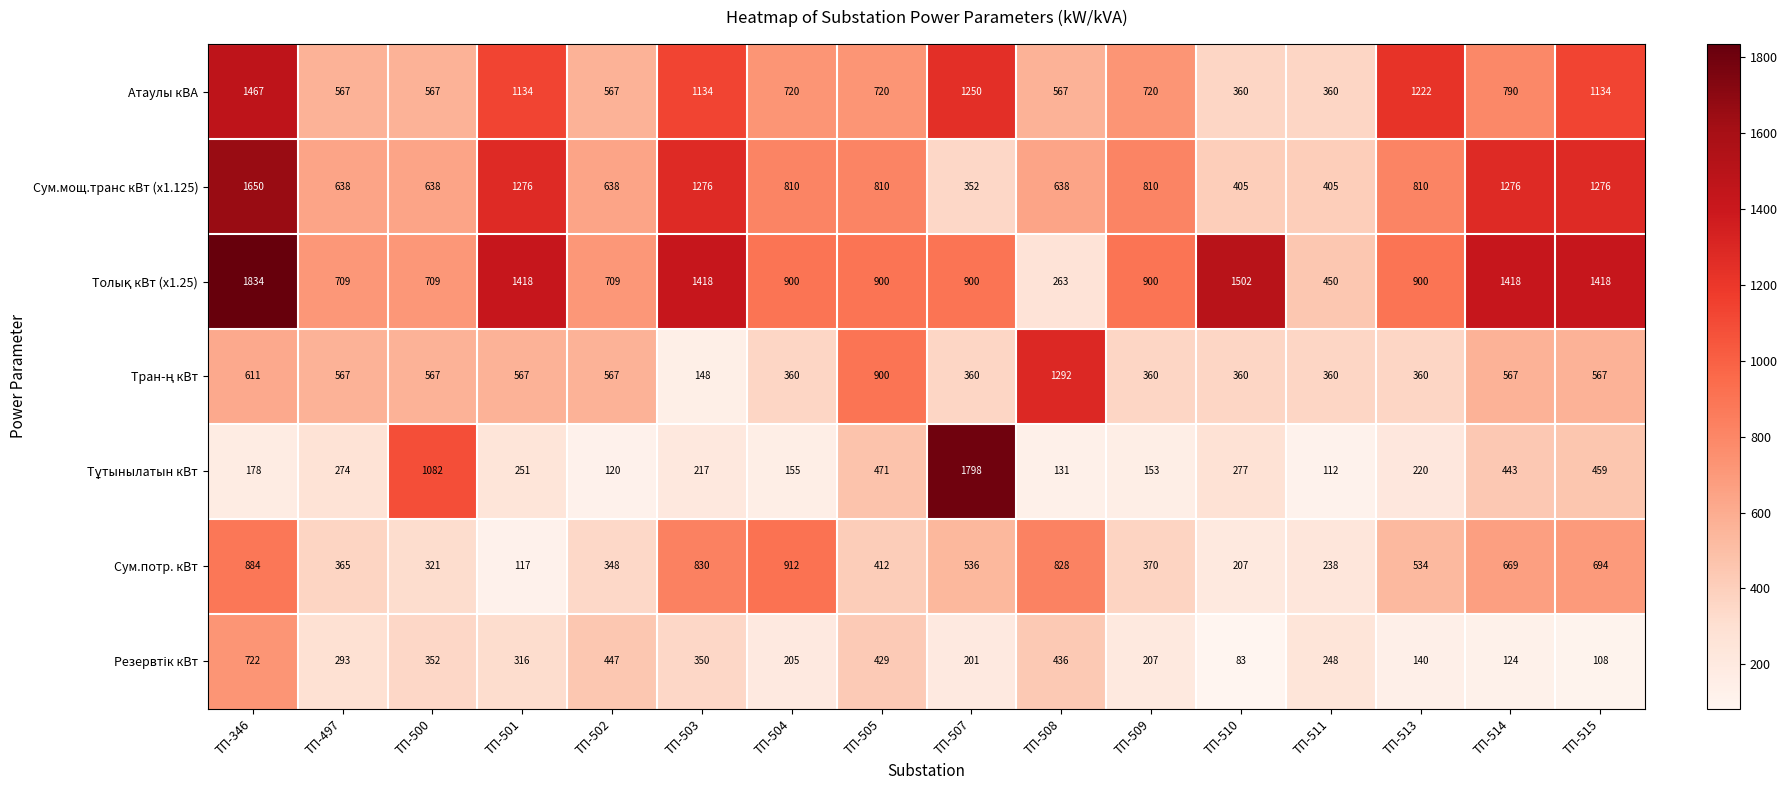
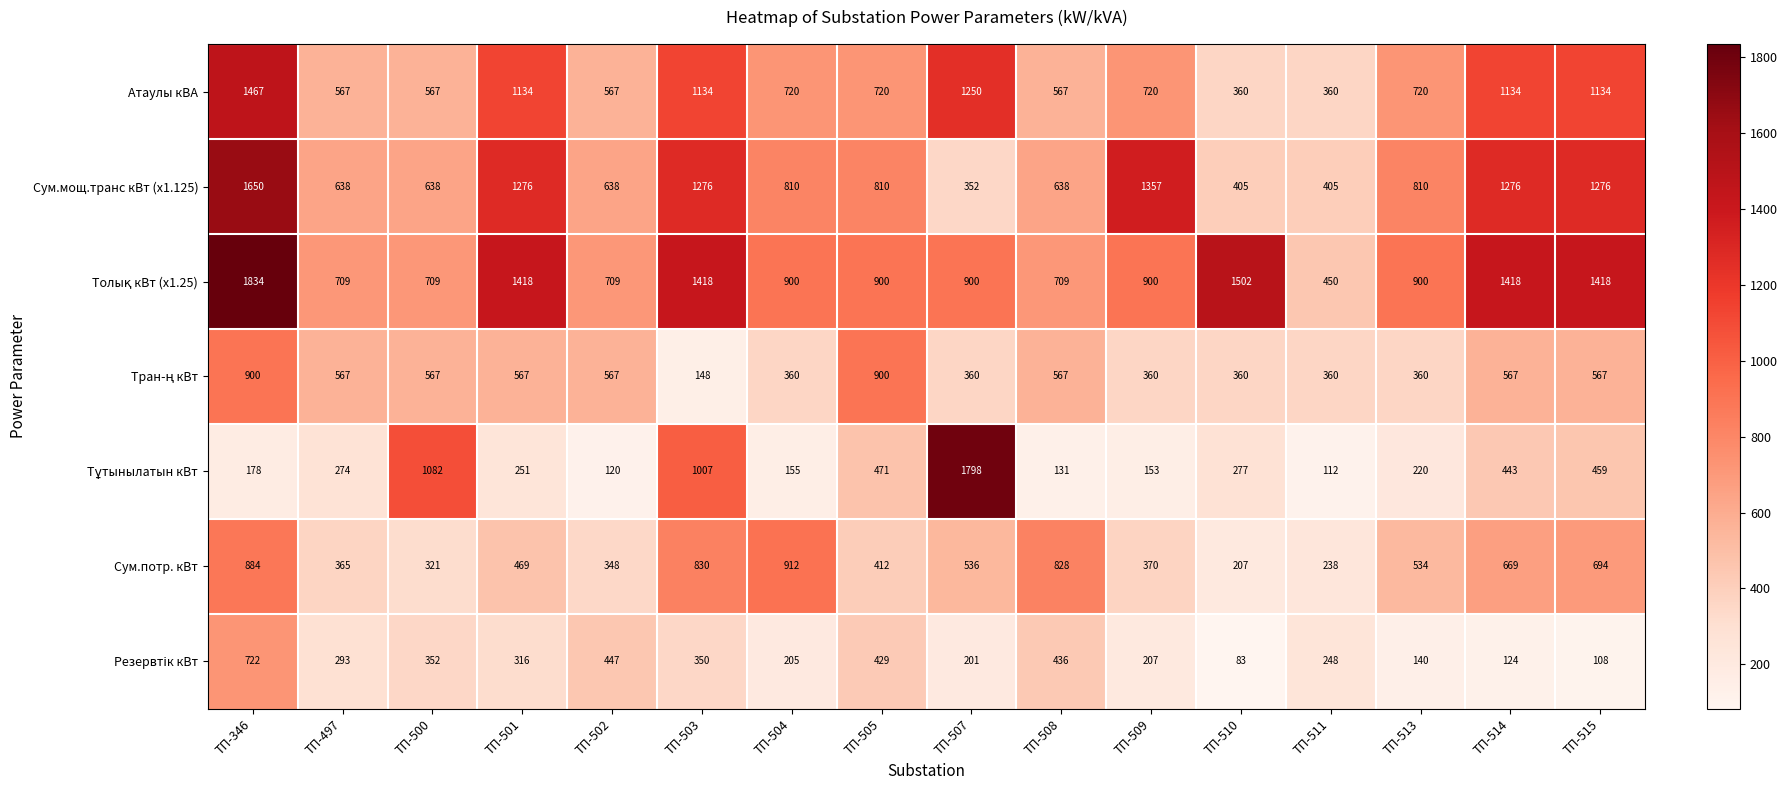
Атаулы кВА, ТП-513: 1222 -> 720
Атаулы кВА, ТП-514: 790 -> 1134
Сум.мощ.транс кВт (x1.125), ТП-509: 810 -> 1357
Толық кВт (x1.25), ТП-508: 263 -> 709
Тран-ң кВт, ТП-346: 611 -> 900
Тран-ң кВт, ТП-508: 1292 -> 567
Тұтынылатын кВт, ТП-503: 217 -> 1007
Сум.потр. кВт, ТП-501: 117 -> 469
